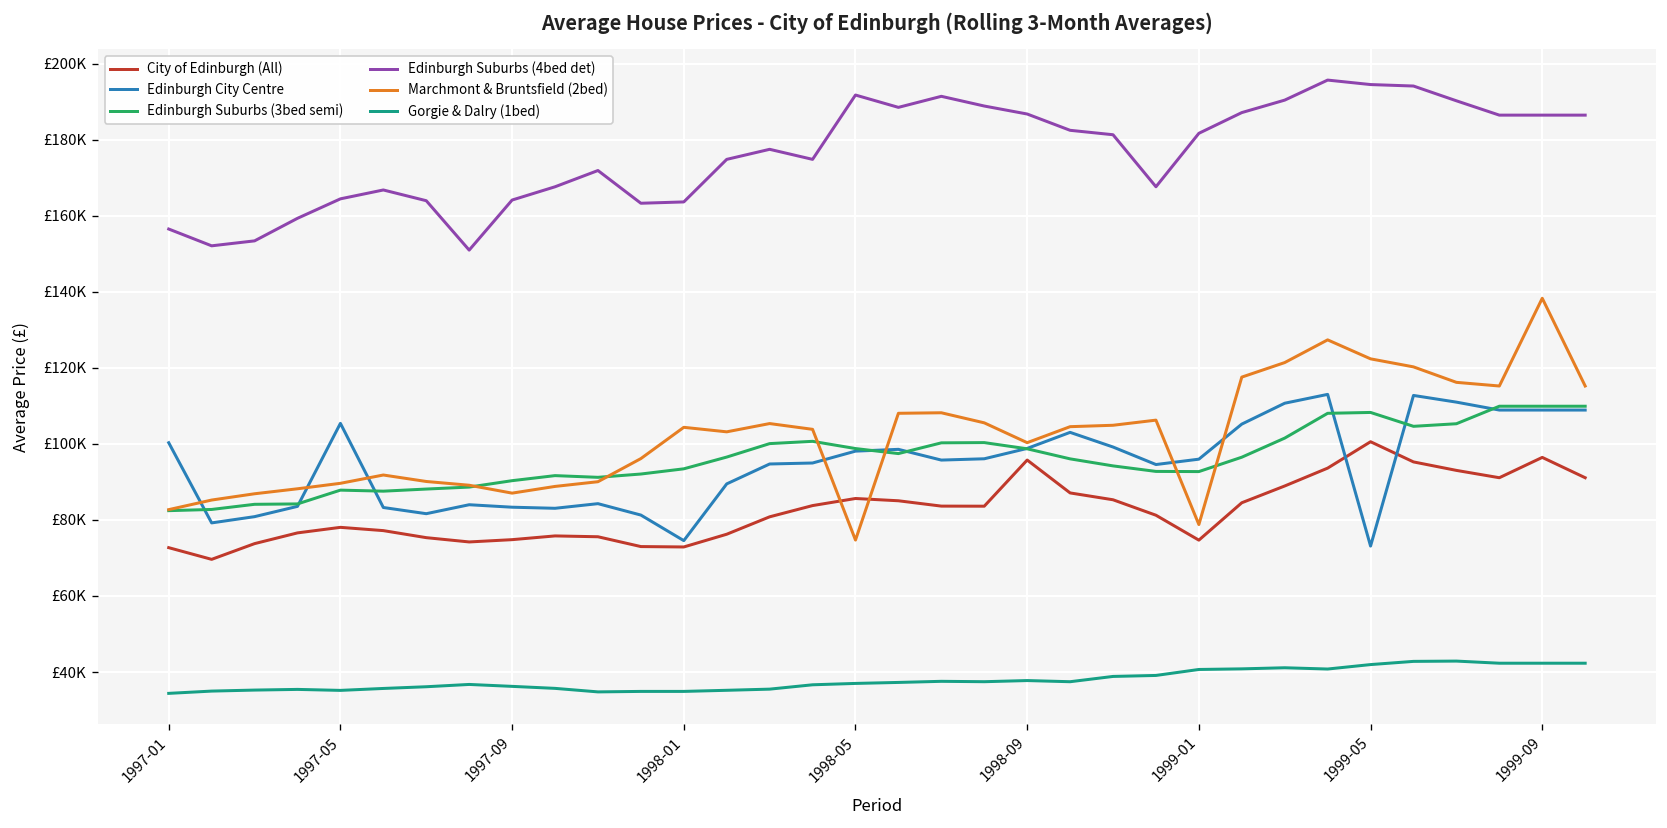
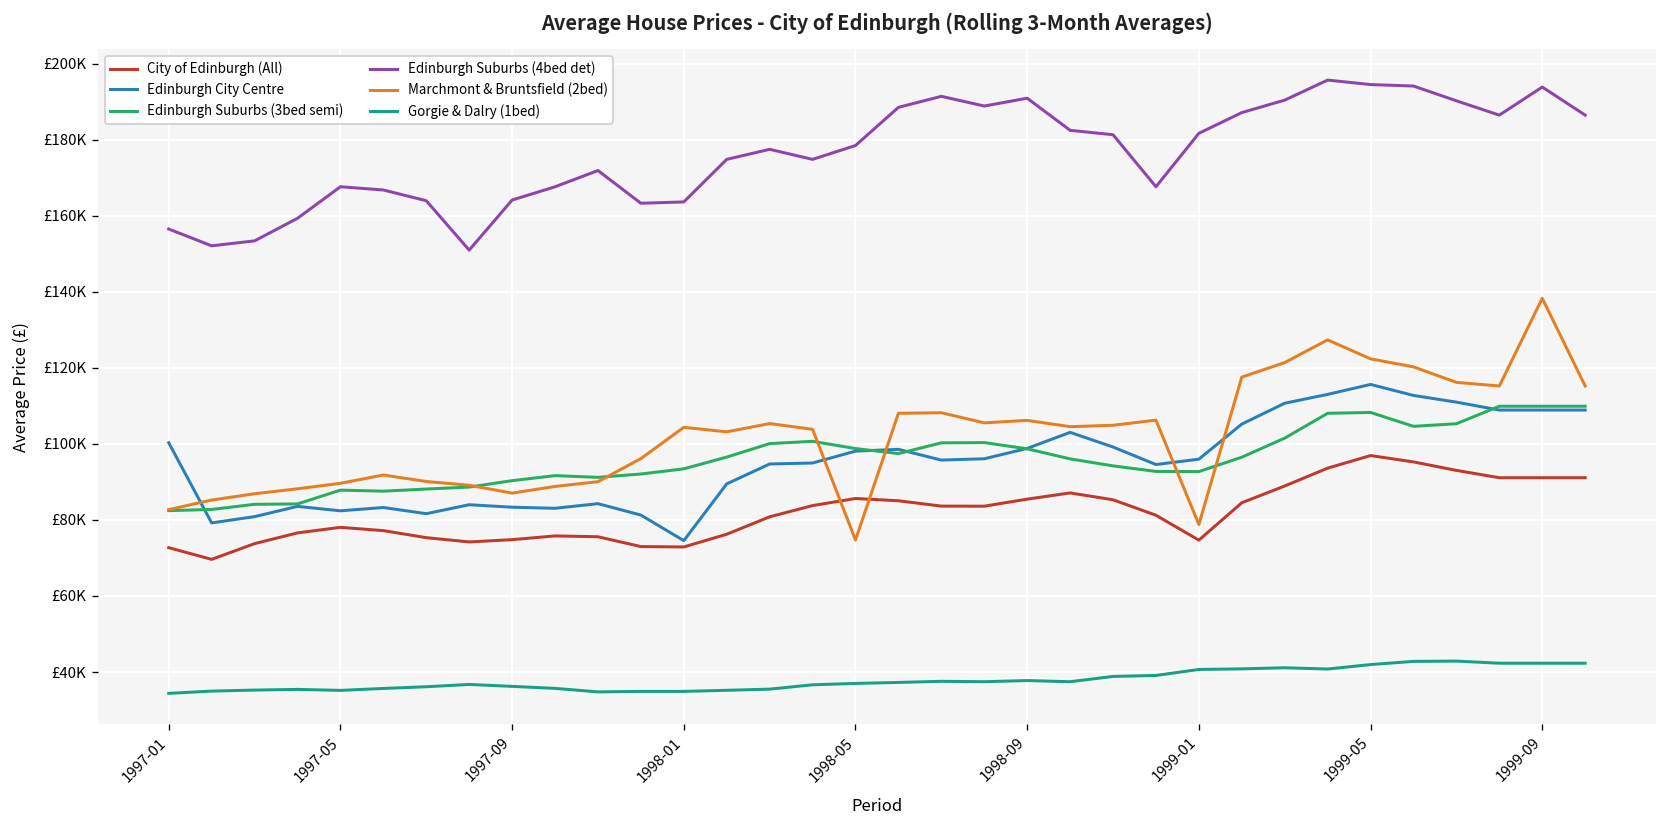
Edinburgh City Centre, 1997-05: £105000 -> £82000
Edinburgh Suburbs (4bed det), 1997-05: £164000 -> £168000
Edinburgh Suburbs (4bed det), 1998-05: £192000 -> £178000
City of Edinburgh (All), 1998-09: £96000 -> £85000
Edinburgh Suburbs (4bed det), 1998-09: £187000 -> £191000
Marchmont & Bruntsfield (2bed), 1998-09: £100000 -> £106000
City of Edinburgh (All), 1999-05: £101000 -> £97000
Edinburgh City Centre, 1999-05: £73000 -> £116000
City of Edinburgh (All), 1999-09: £96000 -> £91000
Edinburgh Suburbs (4bed det), 1999-09: £186000 -> £194000
